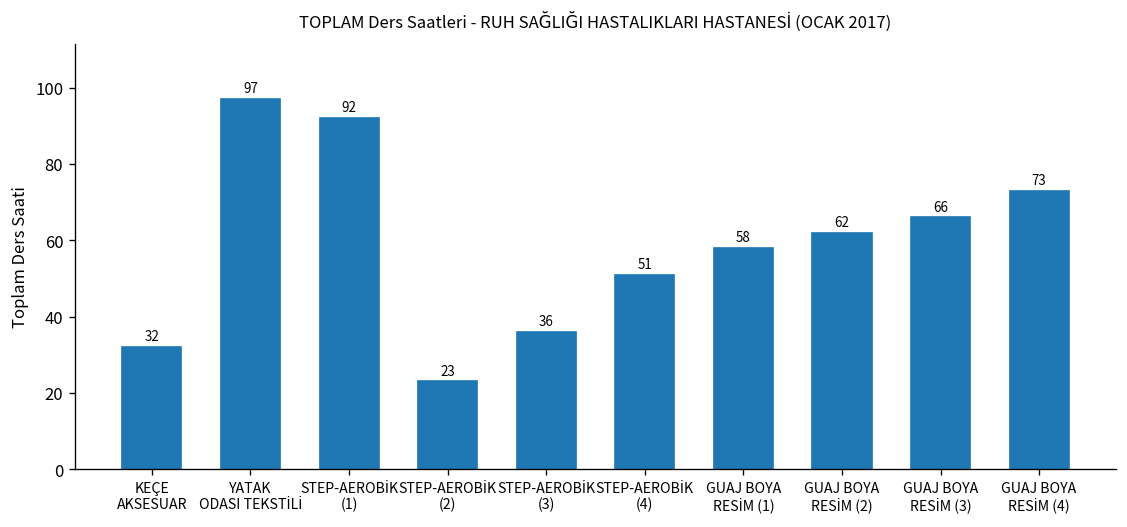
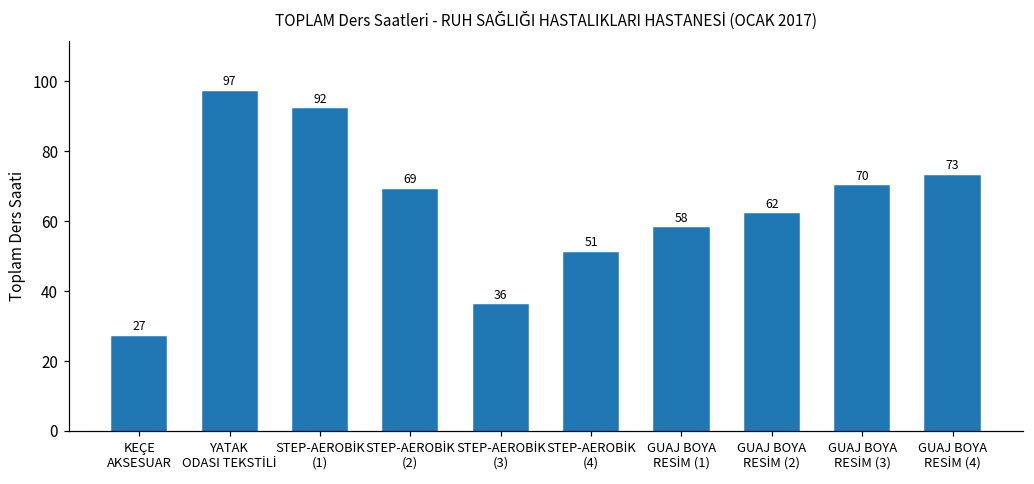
KEÇE AKSESUAR: 32 -> 27
STEP-AEROBİK (2): 23 -> 69
GUAJ BOYA RESİM (3): 66 -> 70
